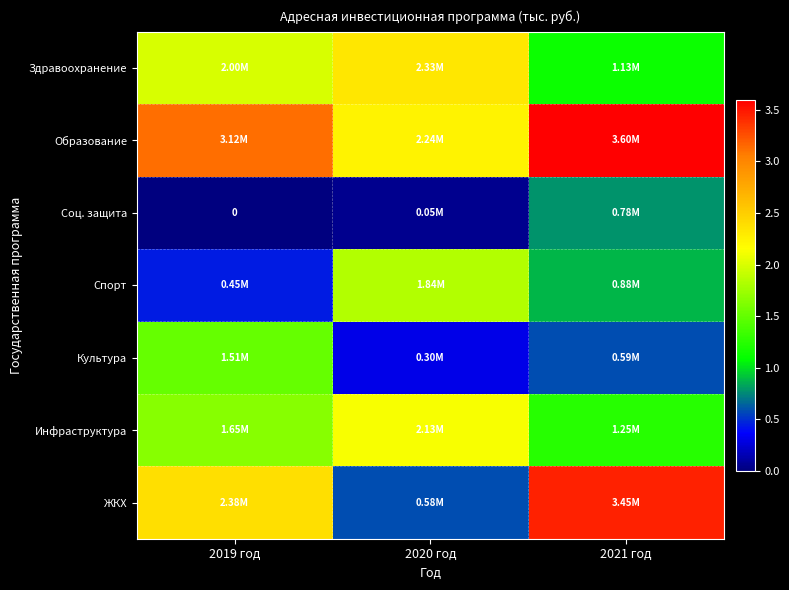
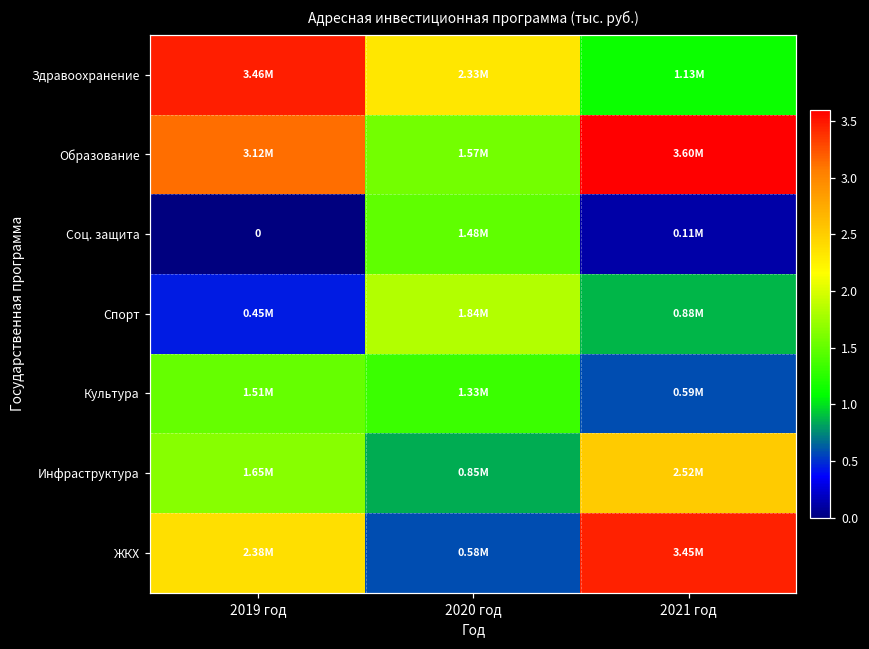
Здравоохранение, 2019 год: 2.00M -> 3.46M
Образование, 2020 год: 2.24M -> 1.57M
Соц. защита, 2020 год: 0.05M -> 1.48M
Соц. защита, 2021 год: 0.78M -> 0.11M
Культура, 2020 год: 0.30M -> 1.33M
Инфраструктура, 2020 год: 2.13M -> 0.85M
Инфраструктура, 2021 год: 1.25M -> 2.52M
